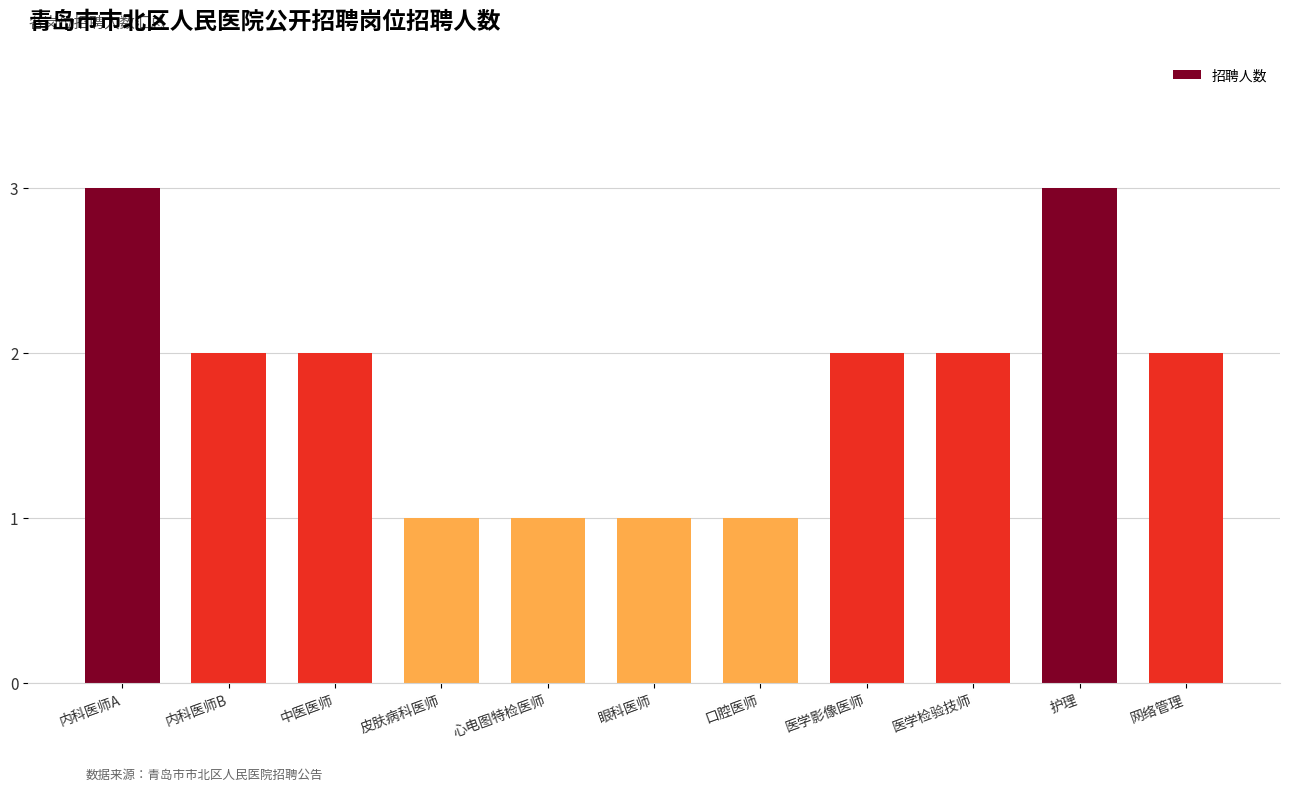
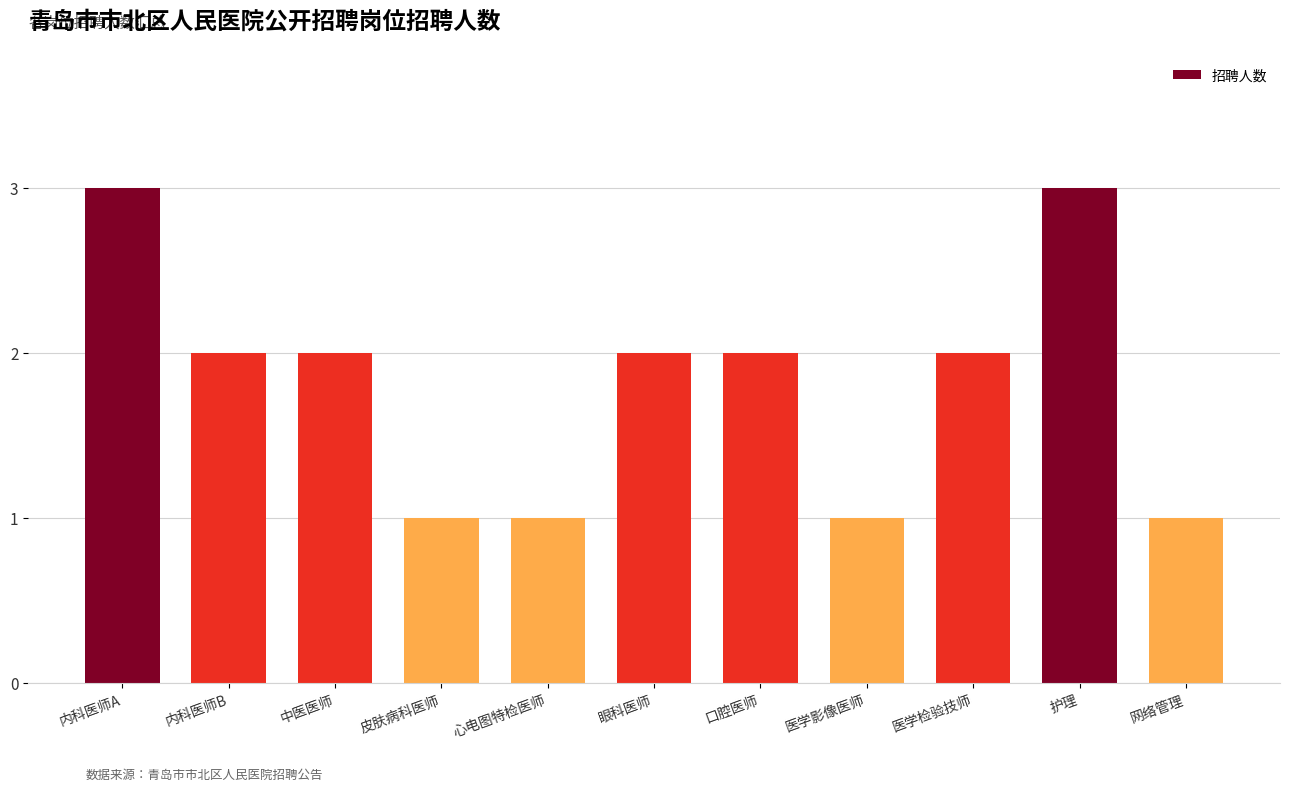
眼科医师: 1 -> 2
口腔医师: 1 -> 2
医学影像医师: 2 -> 1
网络管理: 2 -> 1
